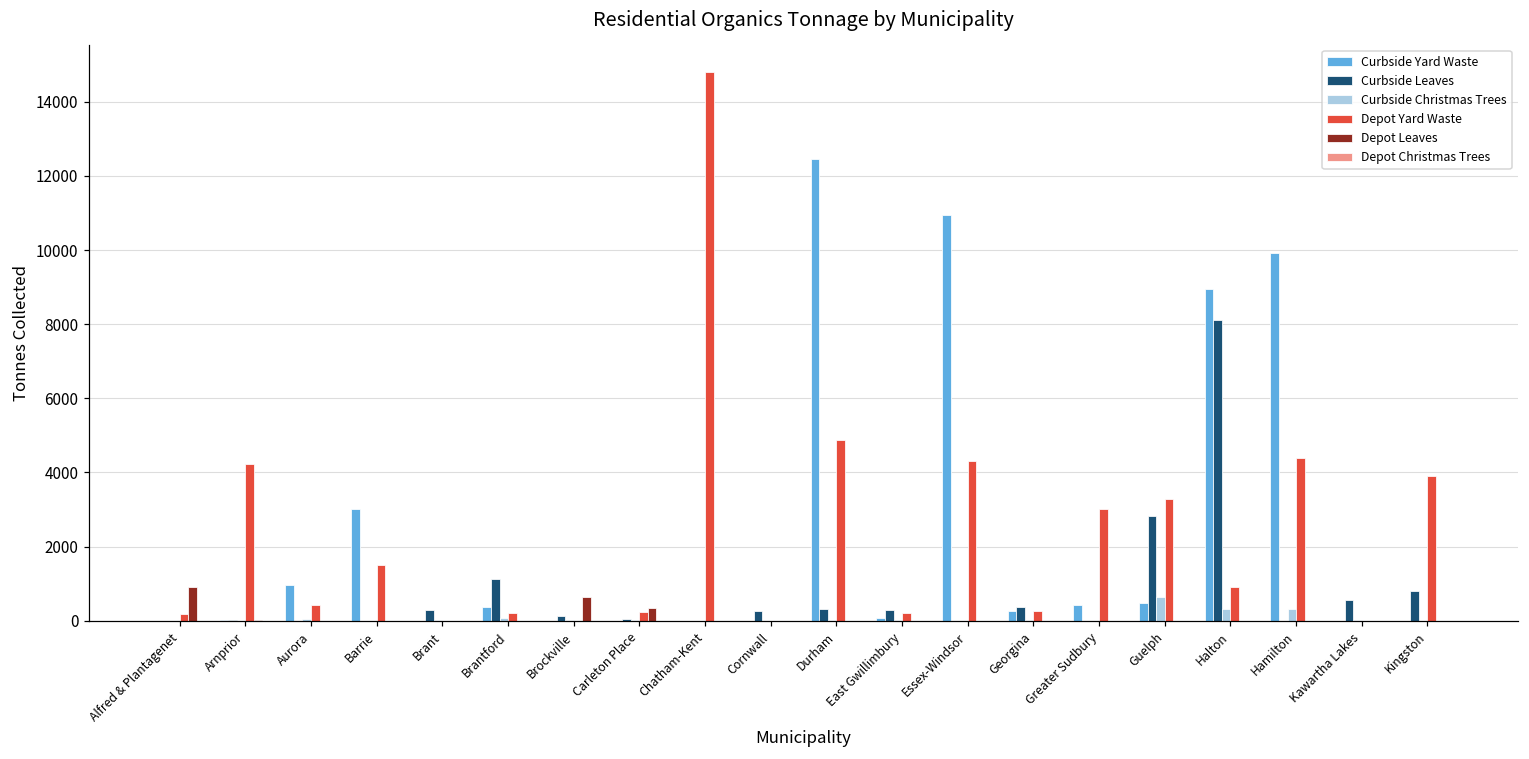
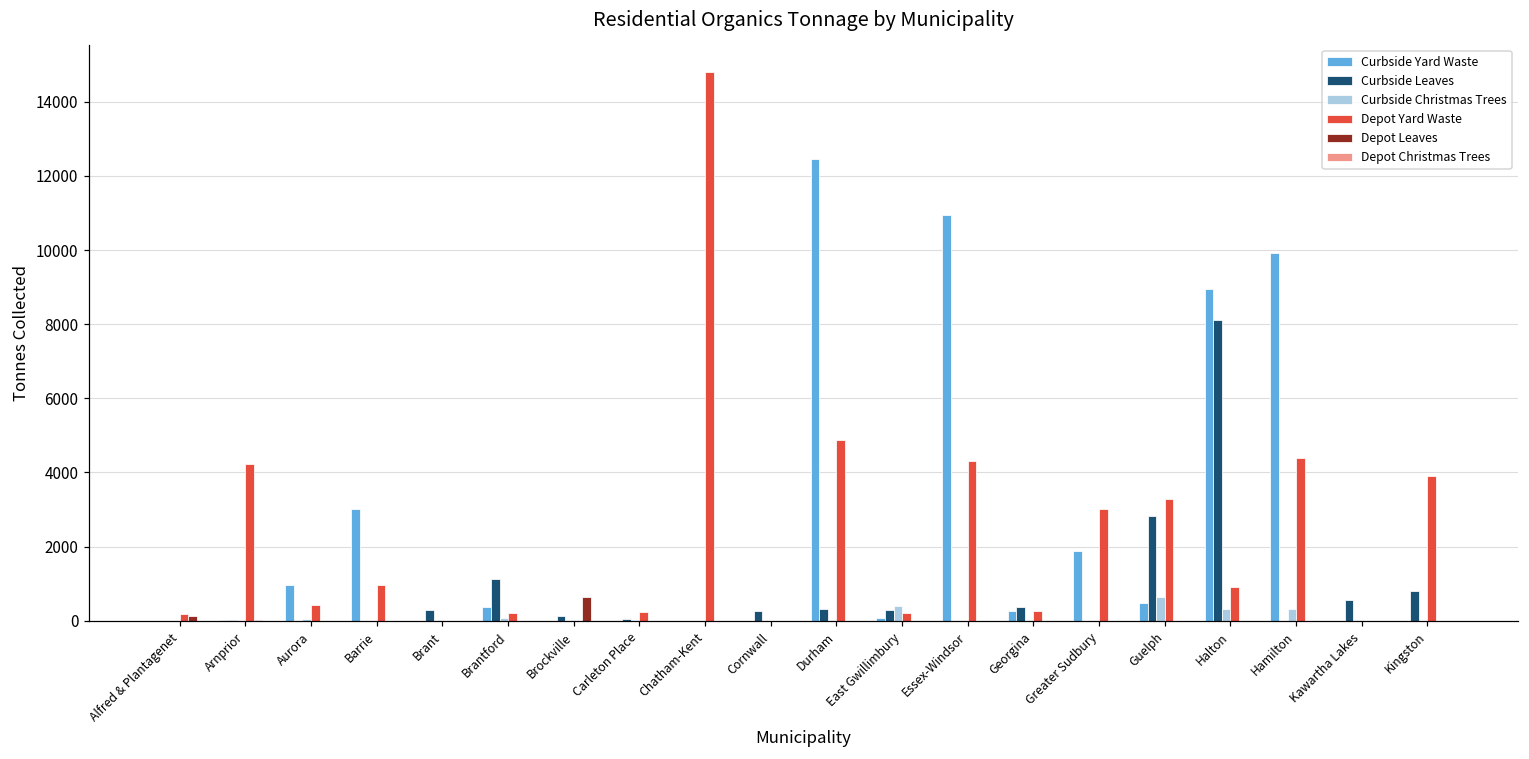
Depot Leaves, Alfred & Plantagenet: 900 -> 100
Depot Yard Waste, Barrie: 1500 -> 1000
Depot Leaves, Carleton Place: 300 -> 0
Curbside Christmas Trees, East Gwillimbury: 0 -> 400
Curbside Yard Waste, Greater Sudbury: 400 -> 1900
